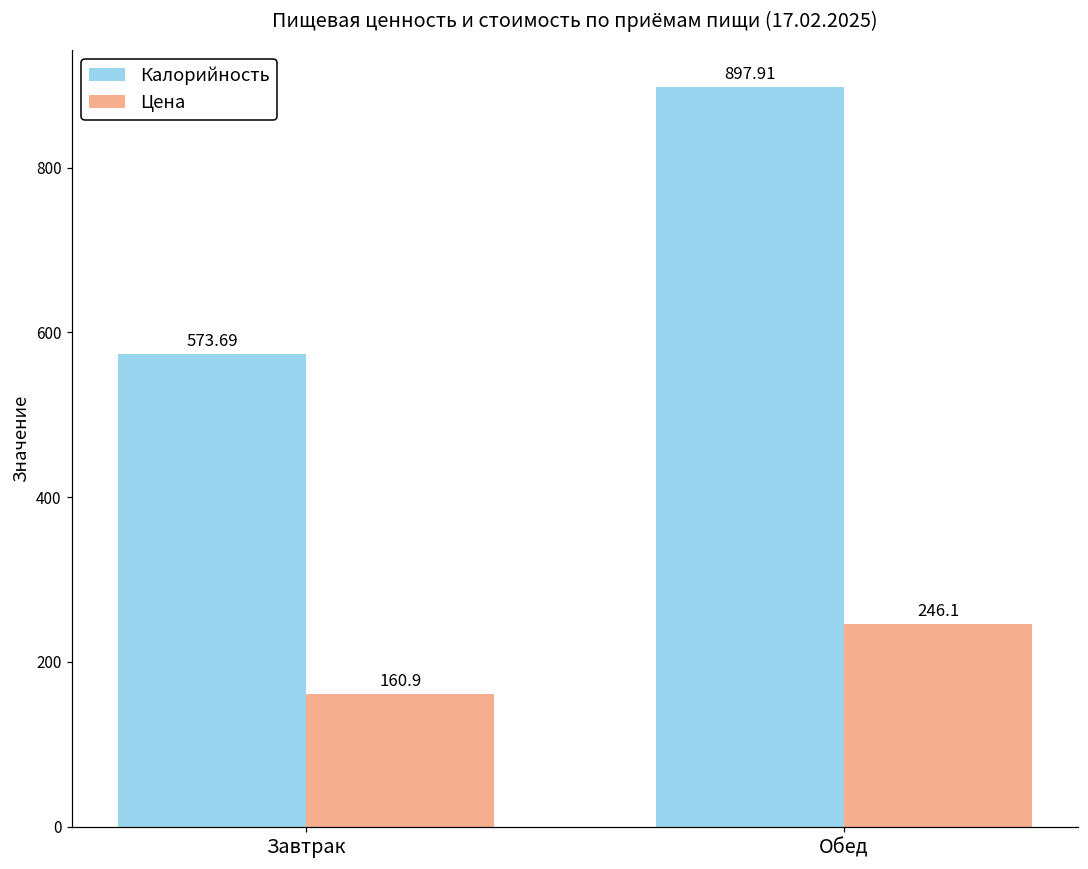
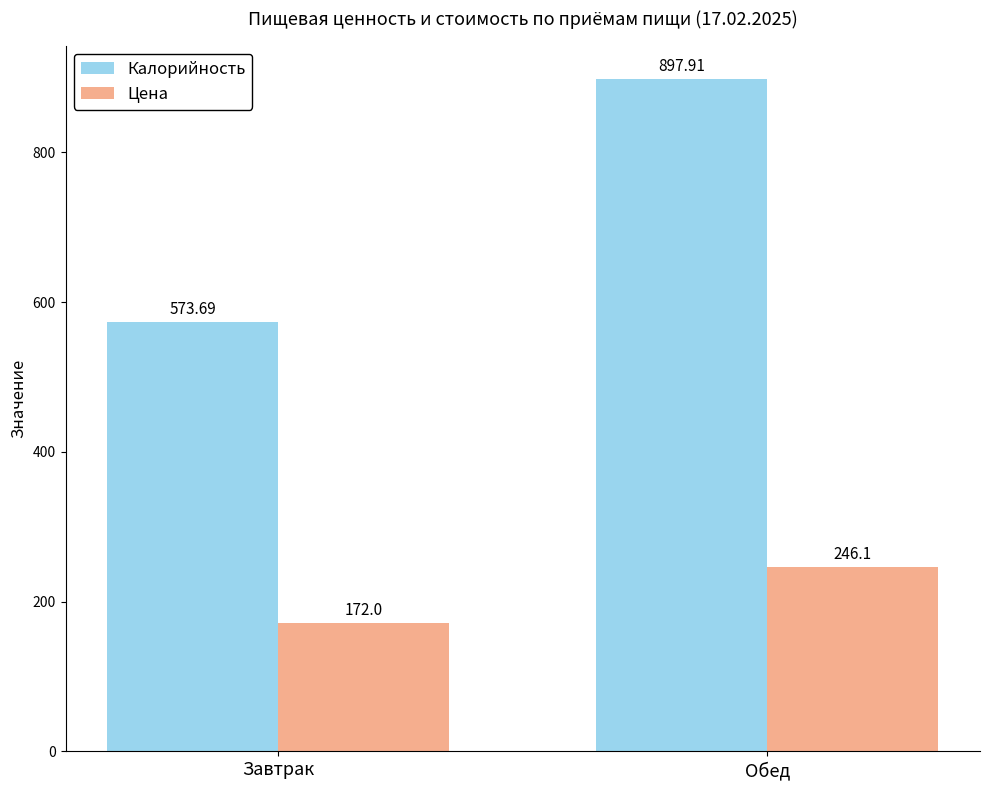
Цена, Завтрак: 160.9 -> 172.0
